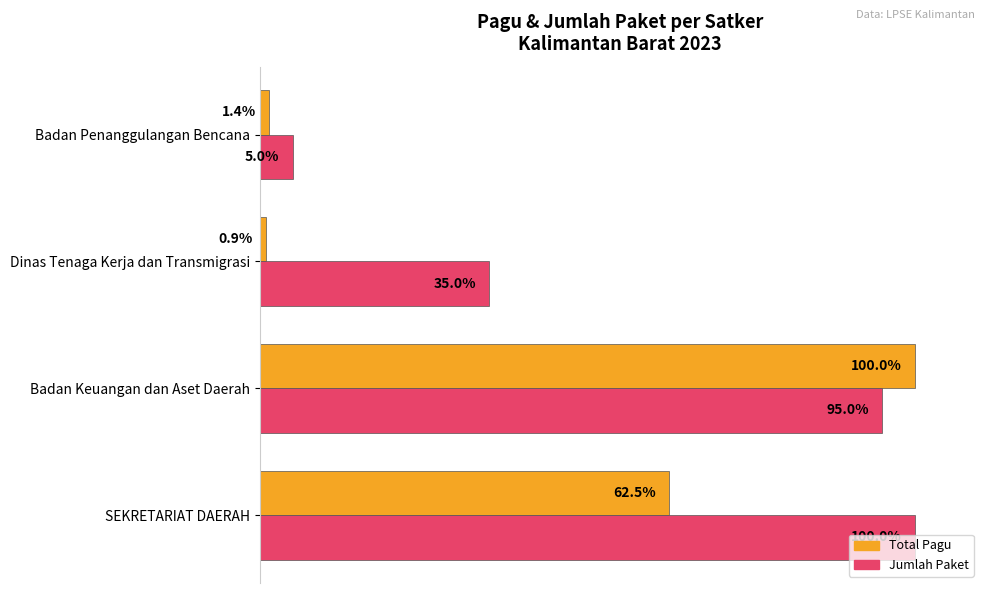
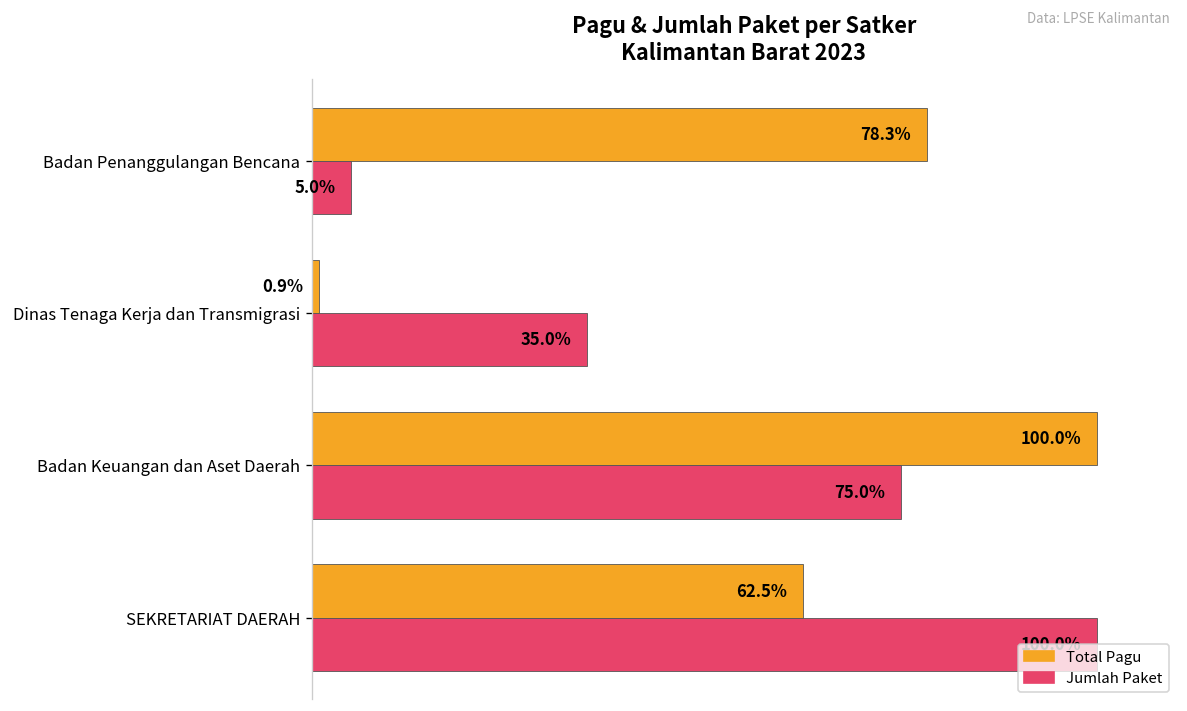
Total Pagu, Badan Penanggulangan Bencana: 1.4% -> 78.3%
Jumlah Paket, Badan Keuangan dan Aset Daerah: 95.0% -> 75.0%
